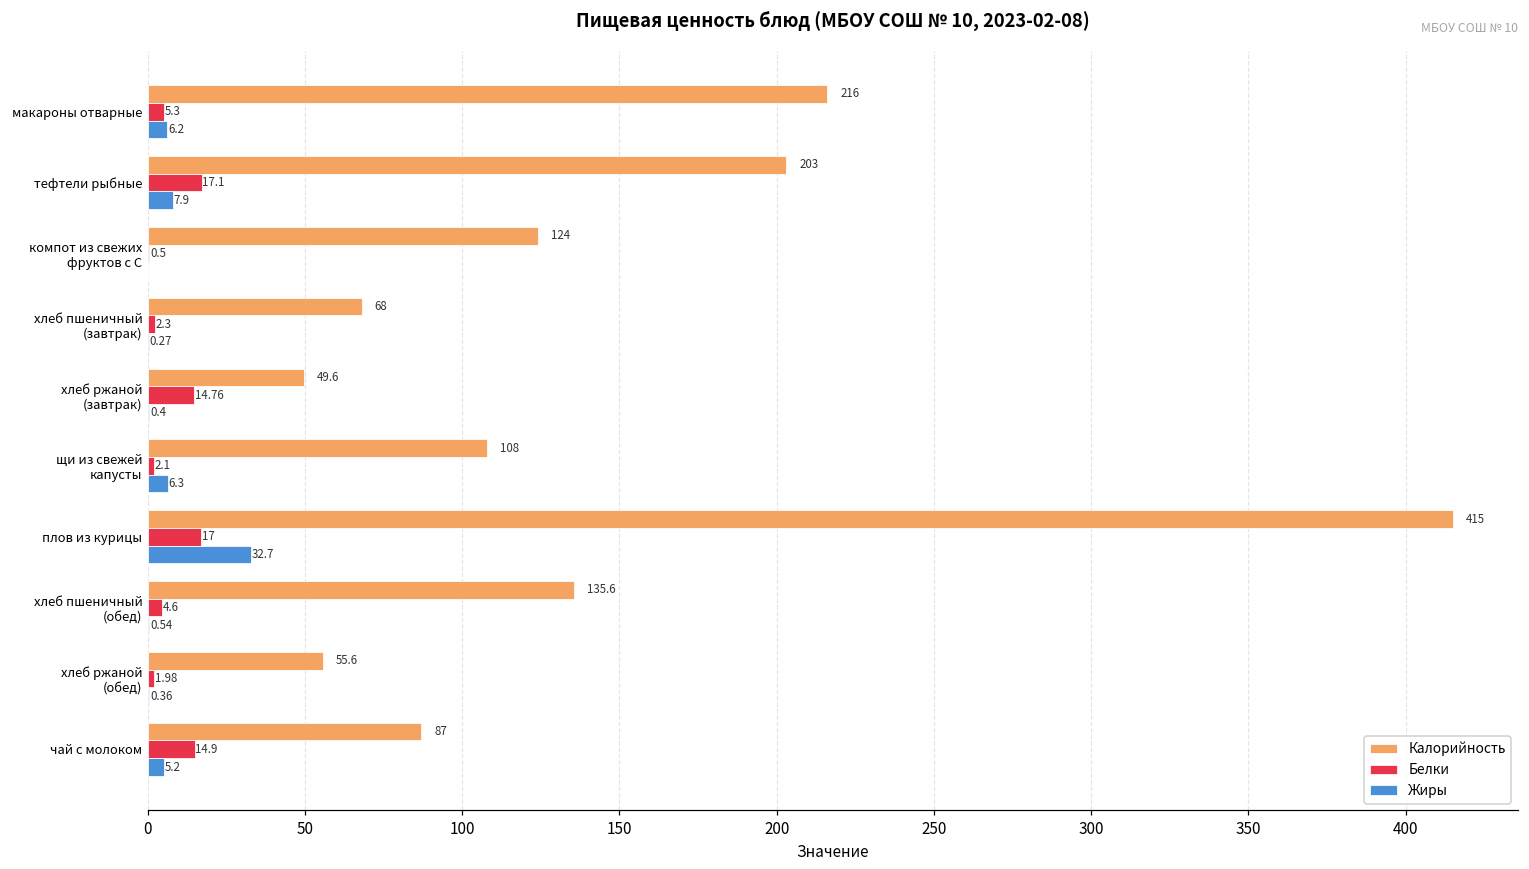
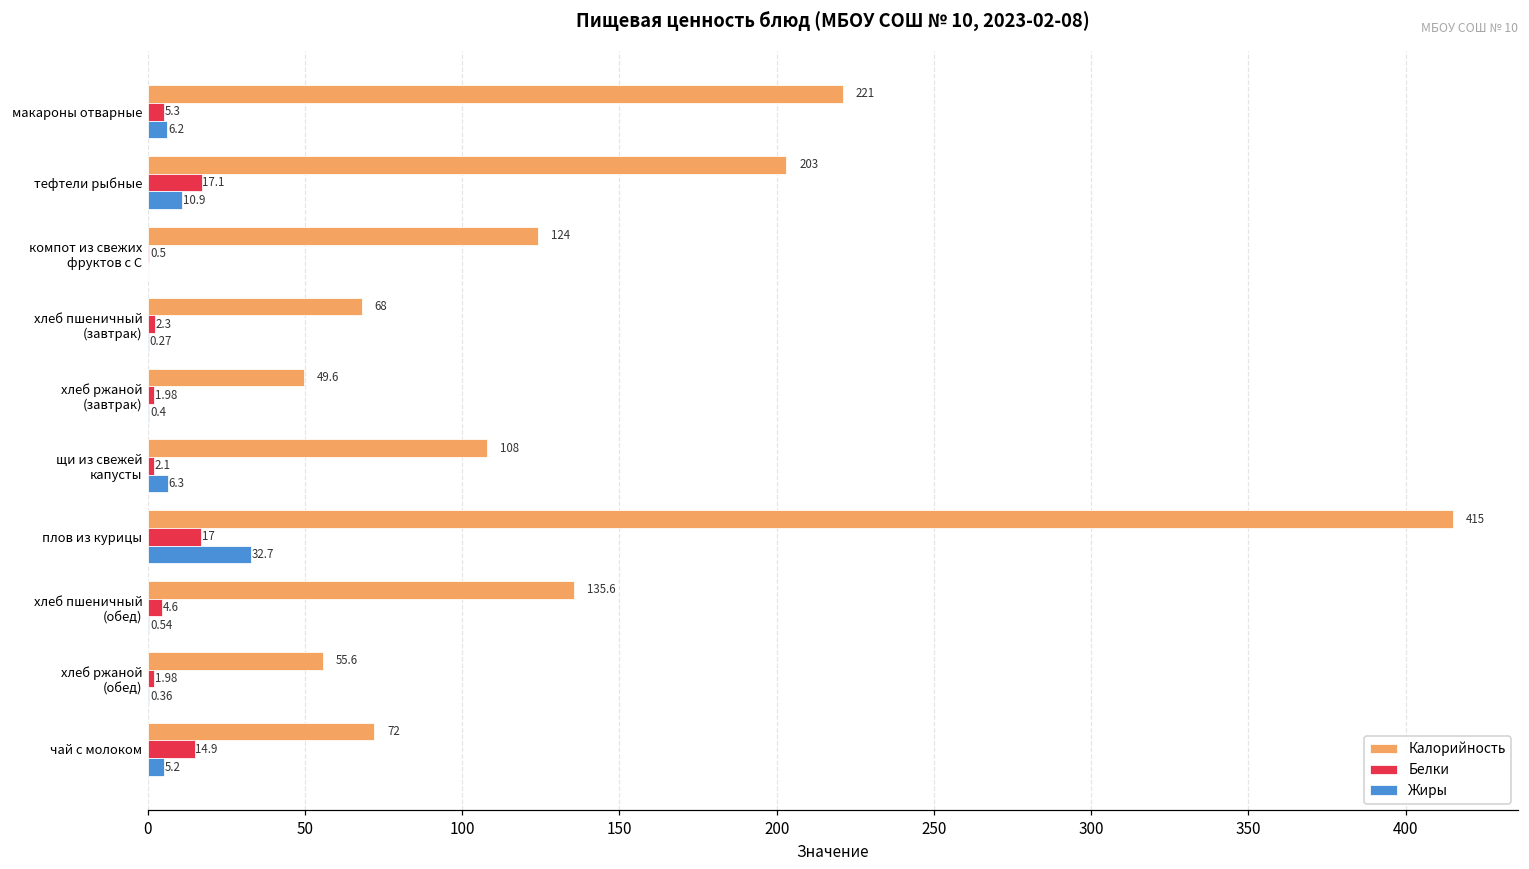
Калорийность, макароны отварные: 216 -> 221
Жиры, тефтели рыбные: 7.9 -> 10.9
Белки, хлеб ржаной (завтрак): 14.76 -> 1.98
Калорийность, чай с молоком: 87 -> 72
